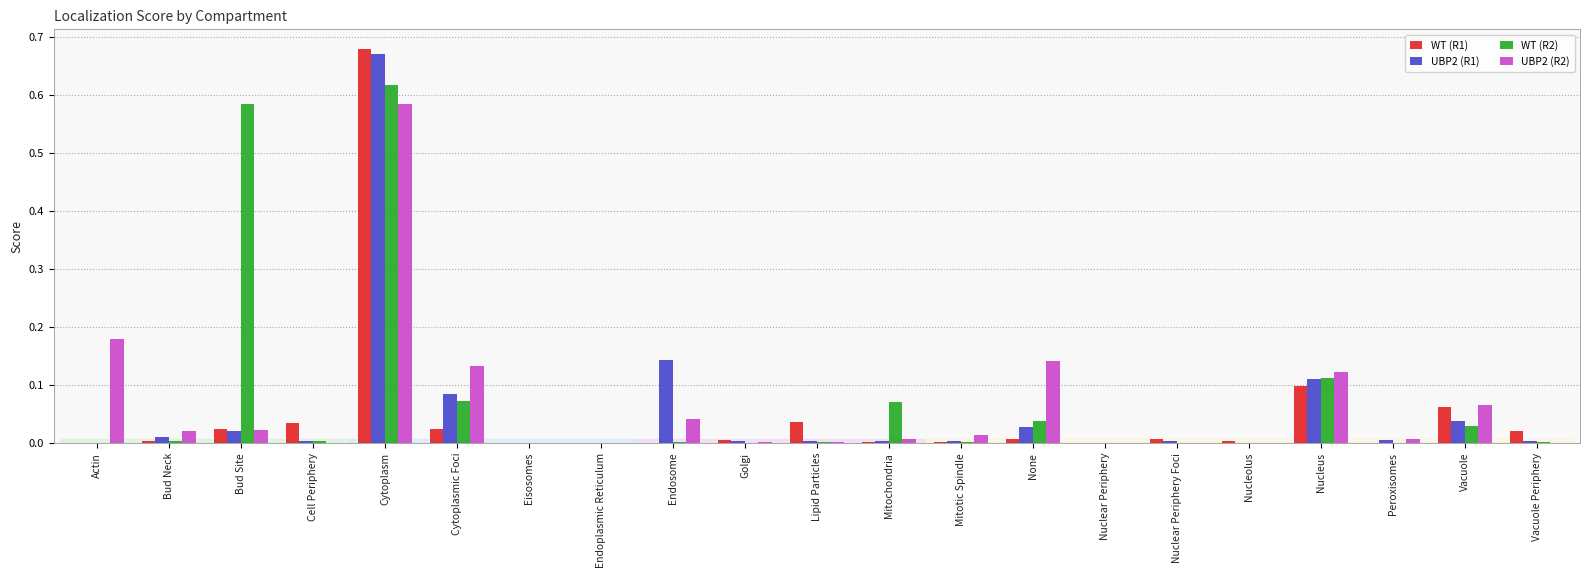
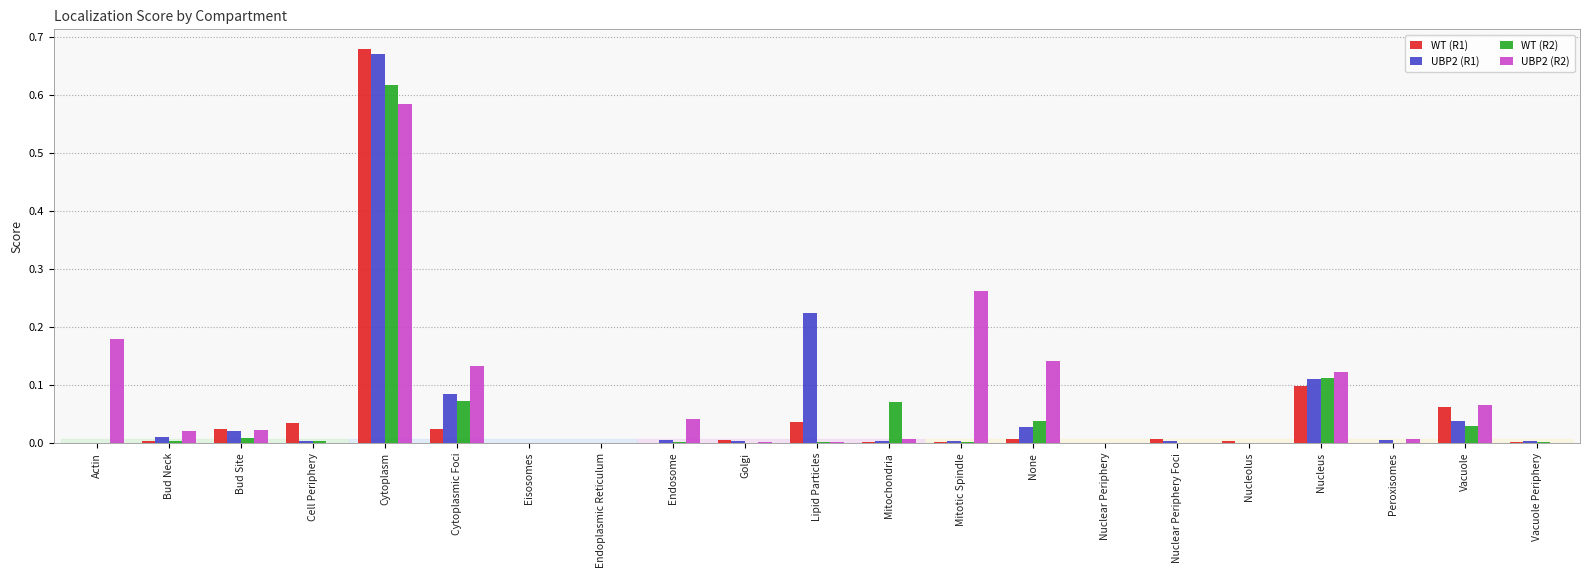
WT (R2), Bud Site: 0.58 -> 0.01
UBP2 (R1), Endosome: 0.14 -> 0.00
UBP2 (R1), Lipid Particles: 0.00 -> 0.22
UBP2 (R2), Mitotic Spindle: 0.01 -> 0.26
WT (R1), Vacuole Periphery: 0.02 -> 0.00
